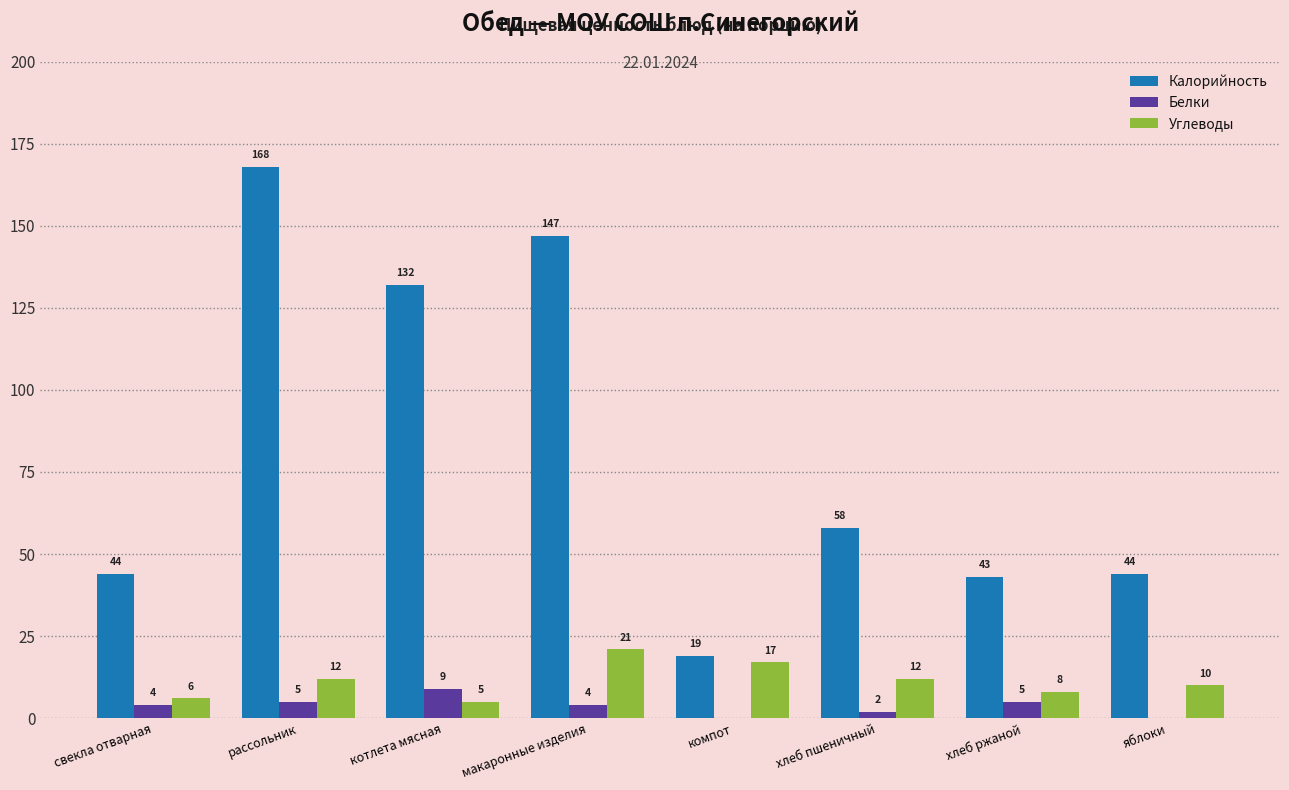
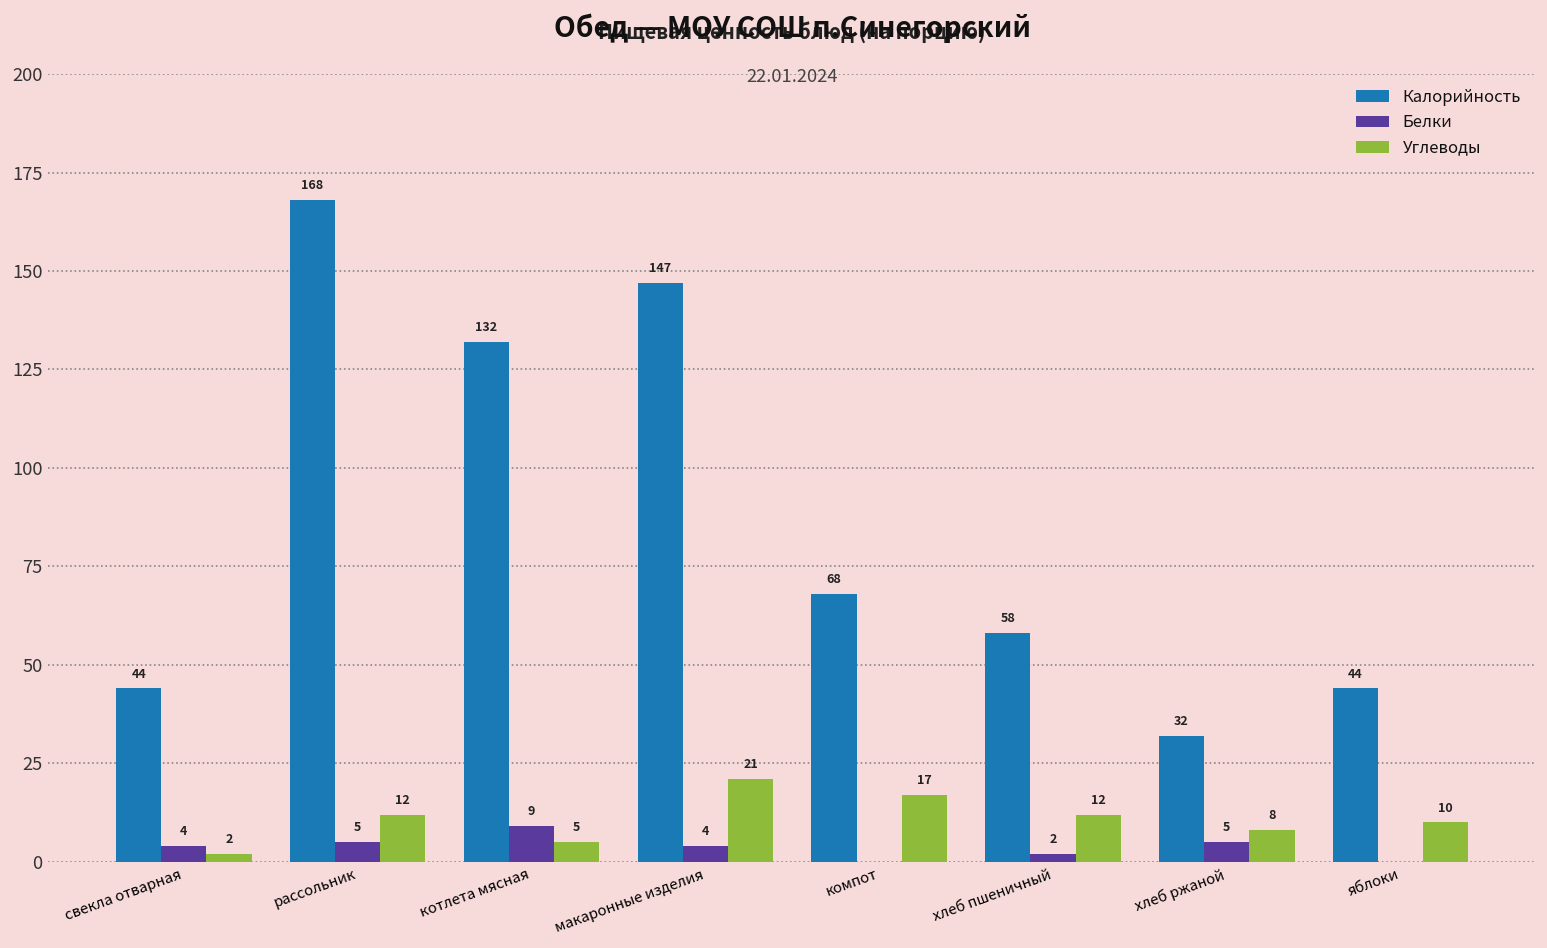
Углеводы, свекла отварная: 6 -> 2
Калорийность, компот: 19 -> 68
Калорийность, хлеб ржаной: 43 -> 32
